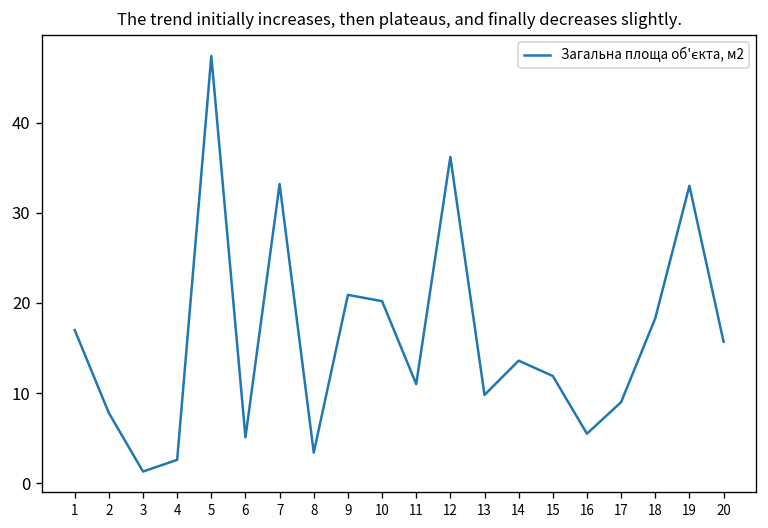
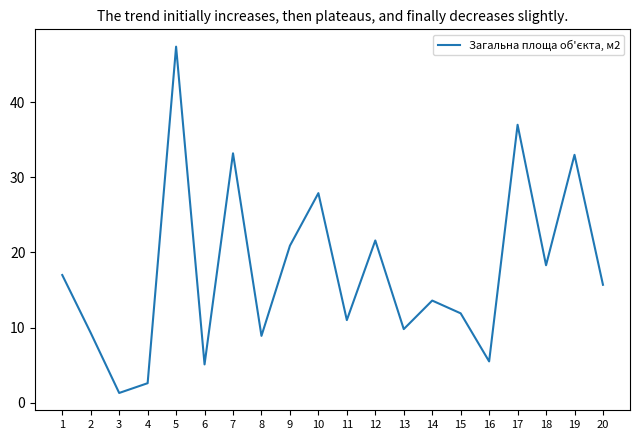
2: 8 -> 9
8: 3 -> 9
10: 20 -> 28
12: 36 -> 22
17: 9 -> 37
